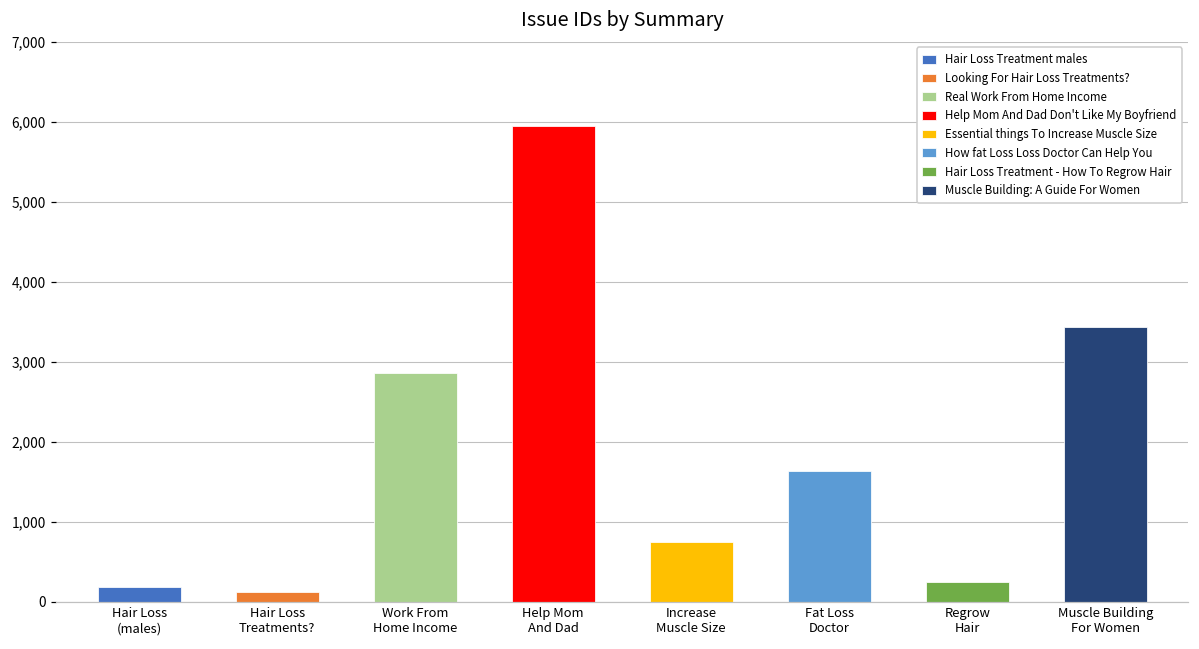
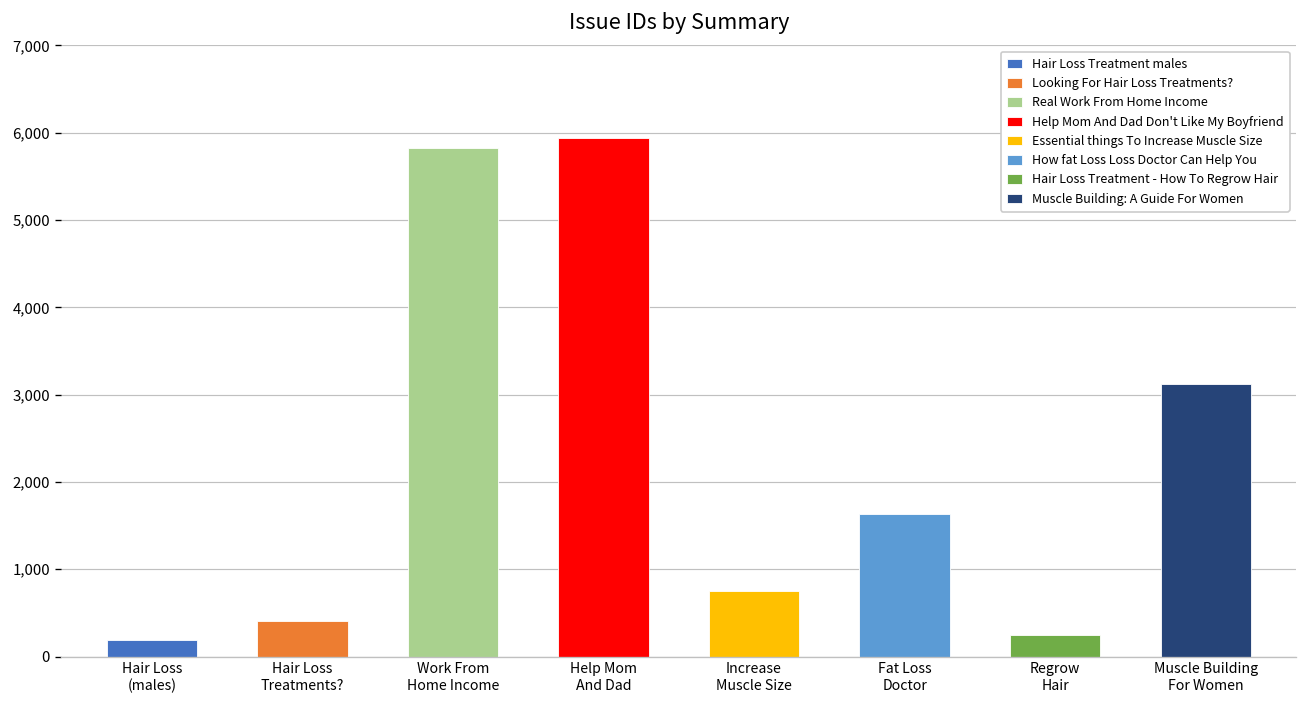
Hair Loss Treatments?: 100 -> 400
Work From Home Income: 2,900 -> 5,800
Muscle Building For Women: 3,400 -> 3,100
